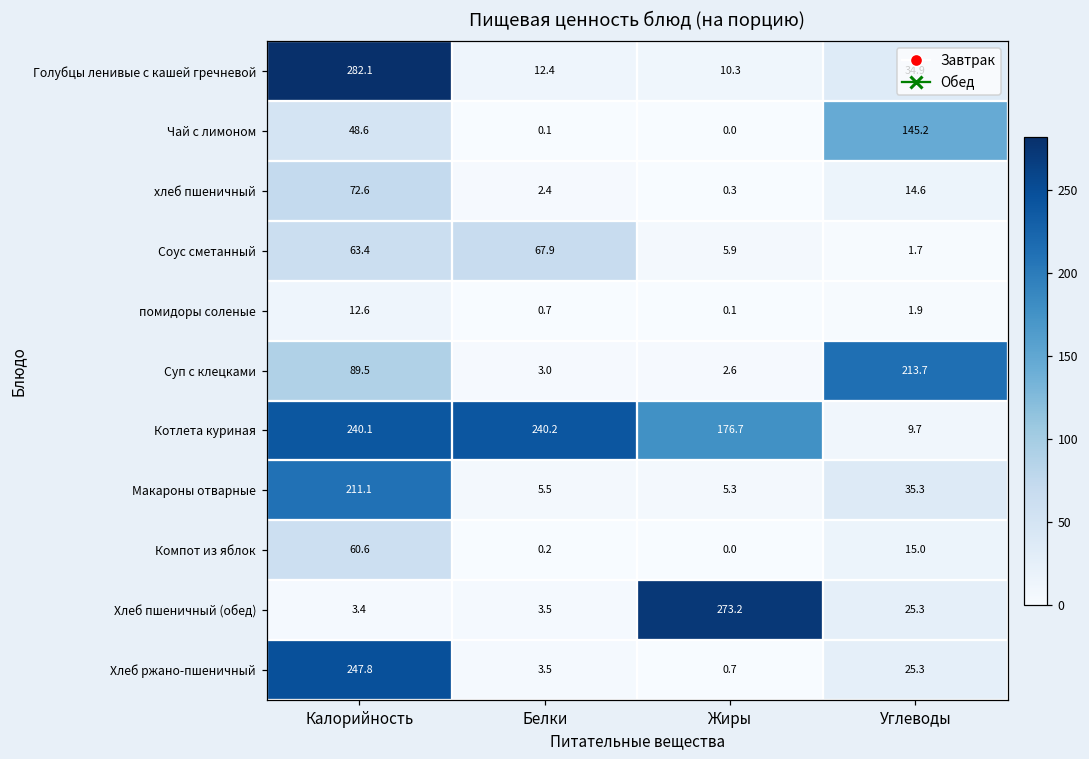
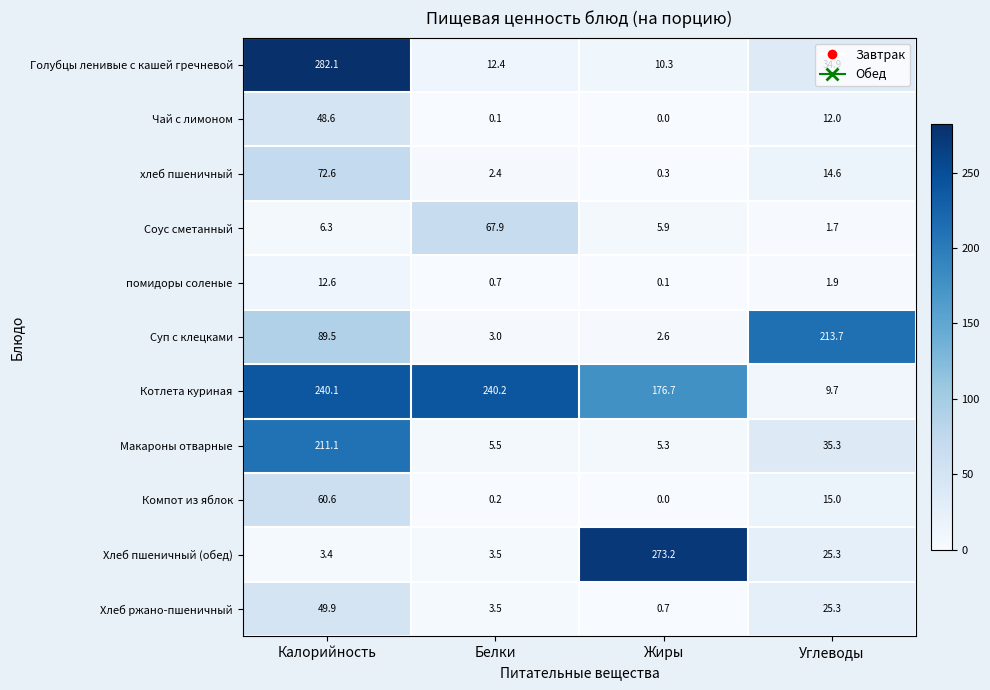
Чай с лимоном, Углеводы: 145.2 -> 12.0
Соус сметанный, Калорийность: 63.4 -> 6.3
Хлеб ржано-пшеничный, Калорийность: 247.8 -> 49.9
